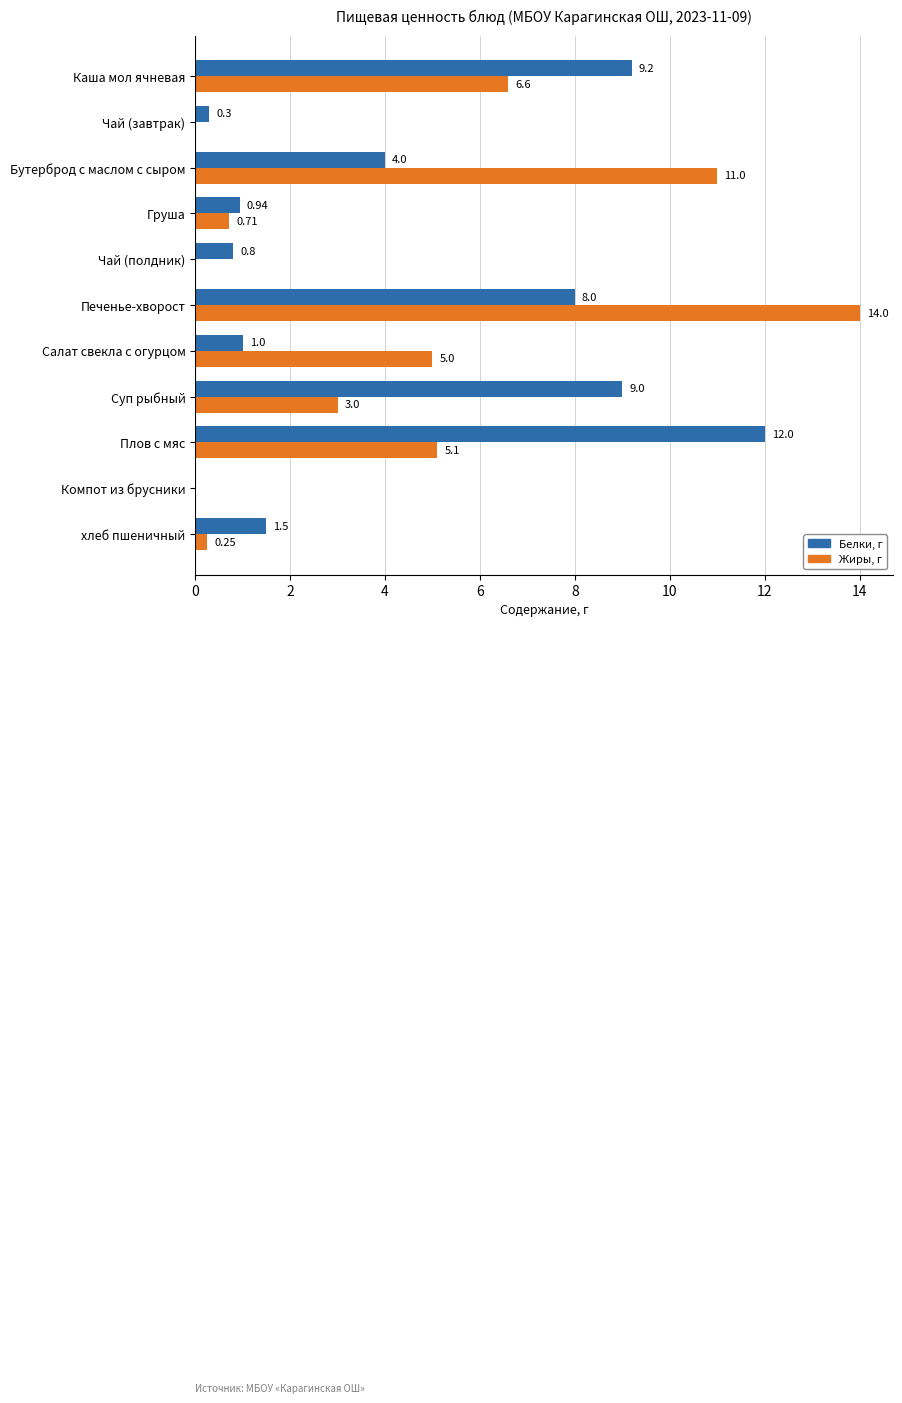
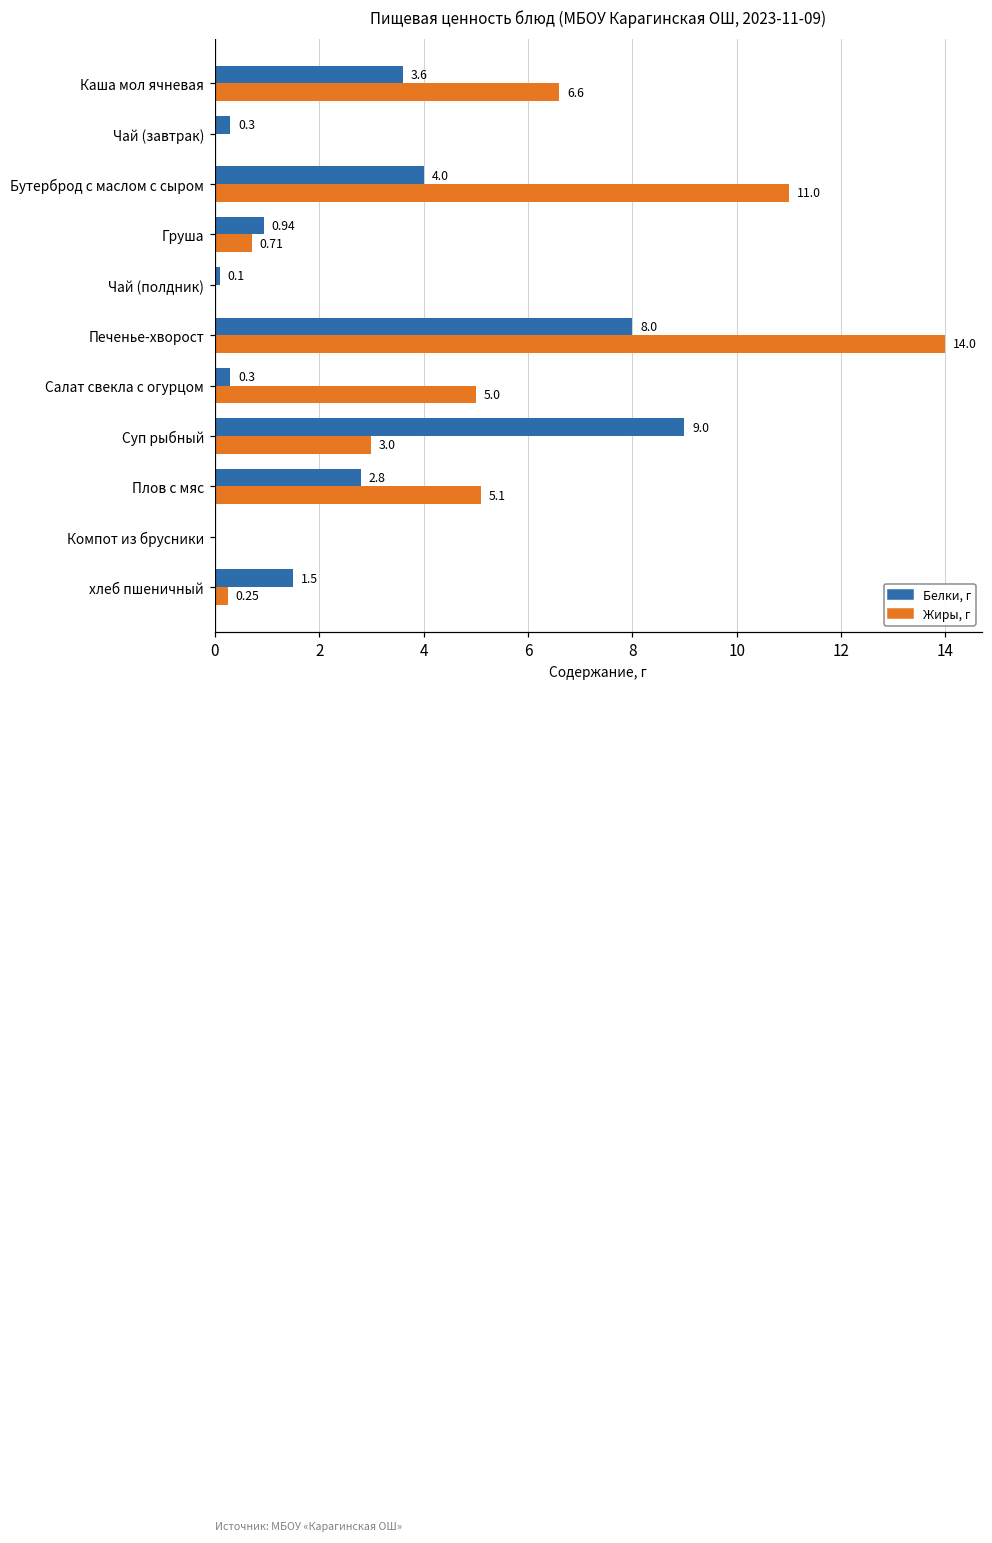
Белки, г, Каша мол ячневая: 9.2 -> 3.6
Белки, г, Чай (полдник): 0.8 -> 0.1
Белки, г, Салат свекла с огурцом: 1.0 -> 0.3
Белки, г, Плов с мяс: 12.0 -> 2.8
